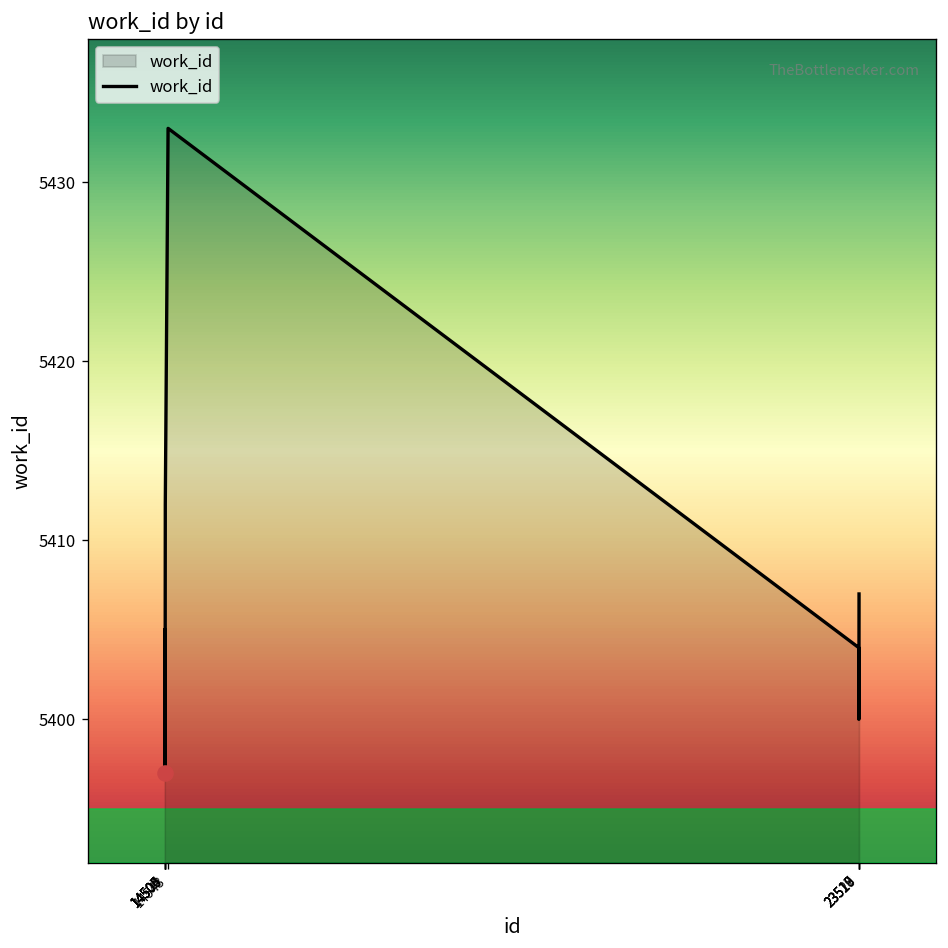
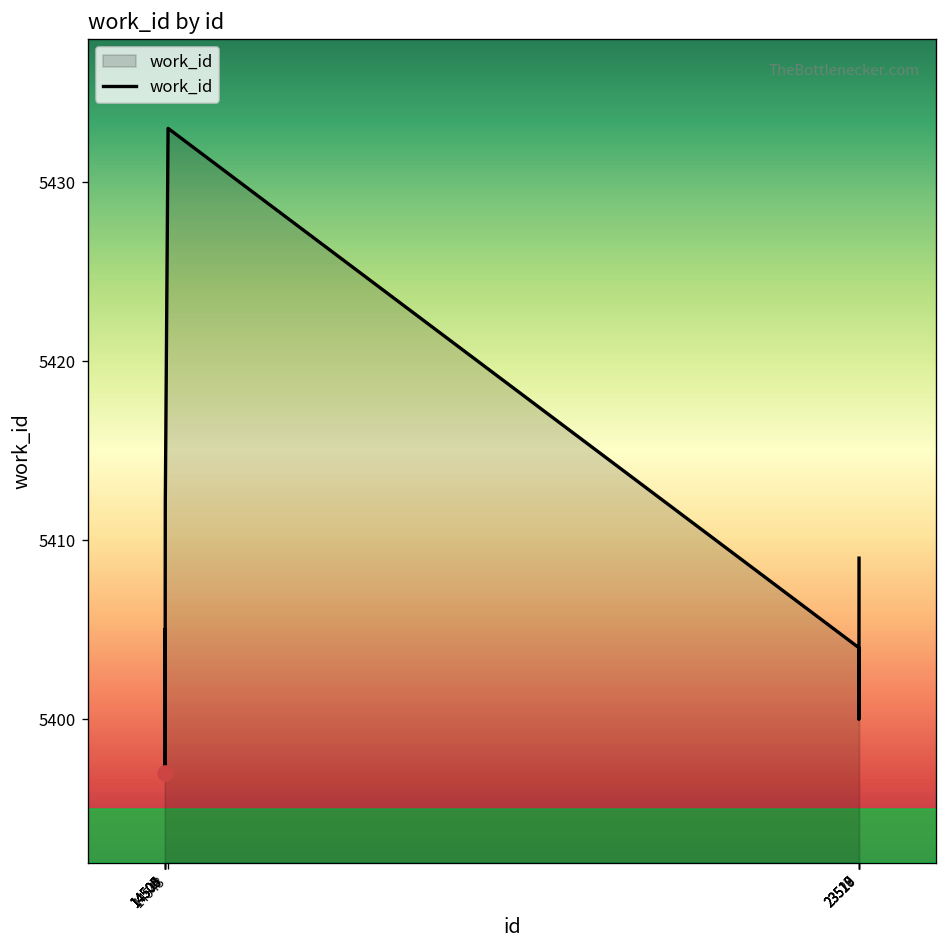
work_id, 23520: 5407 -> 5409
